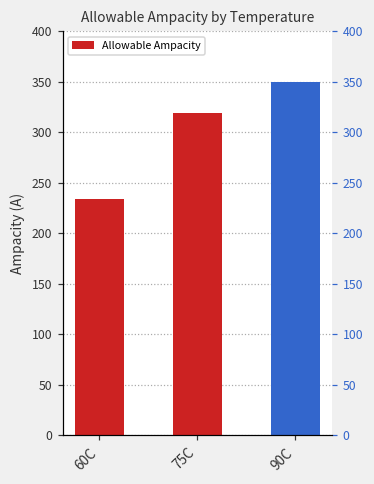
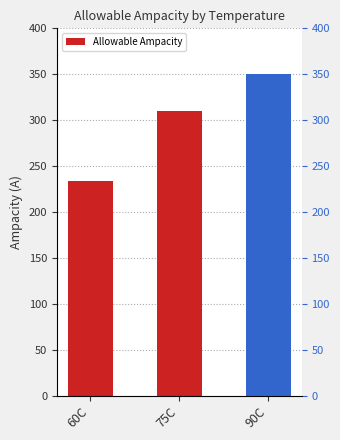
75C: 320 -> 310
